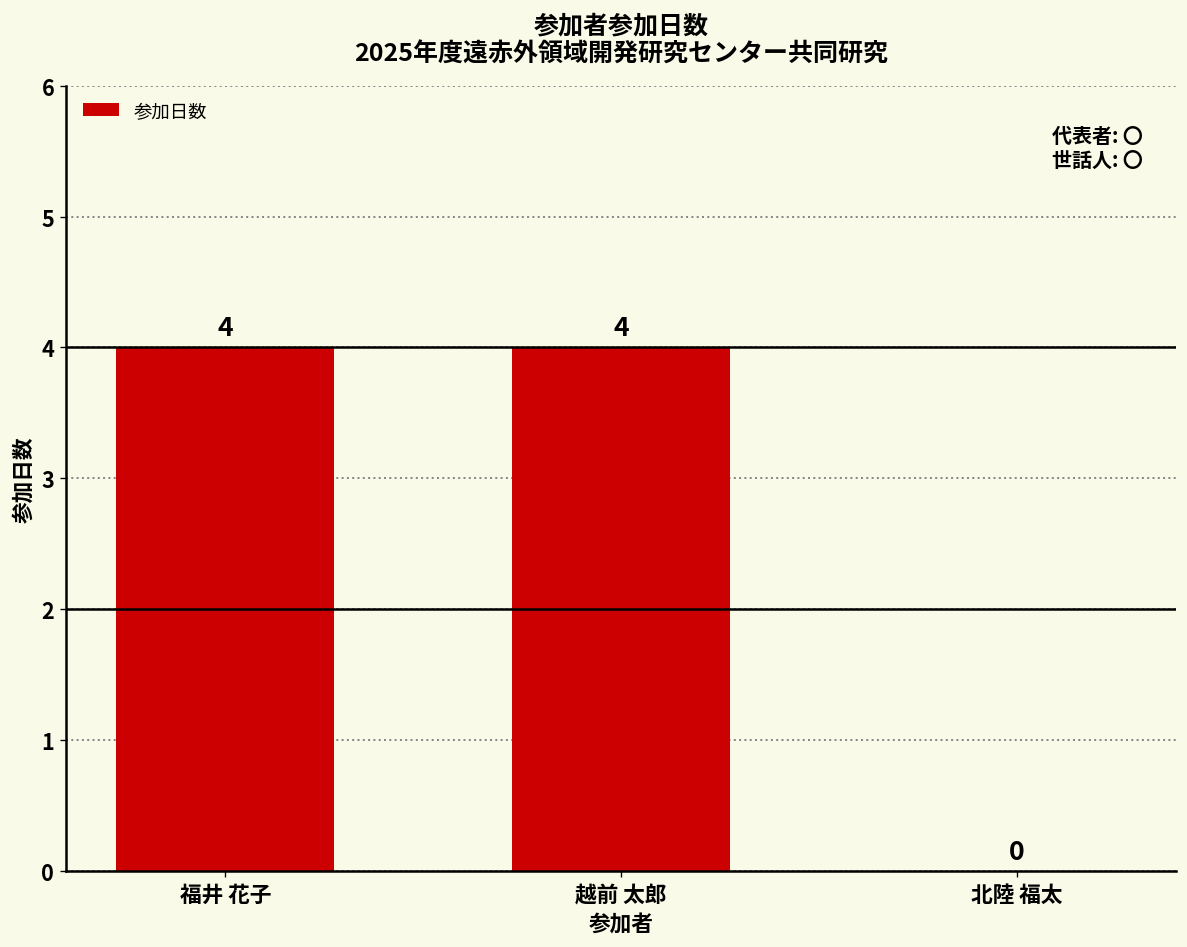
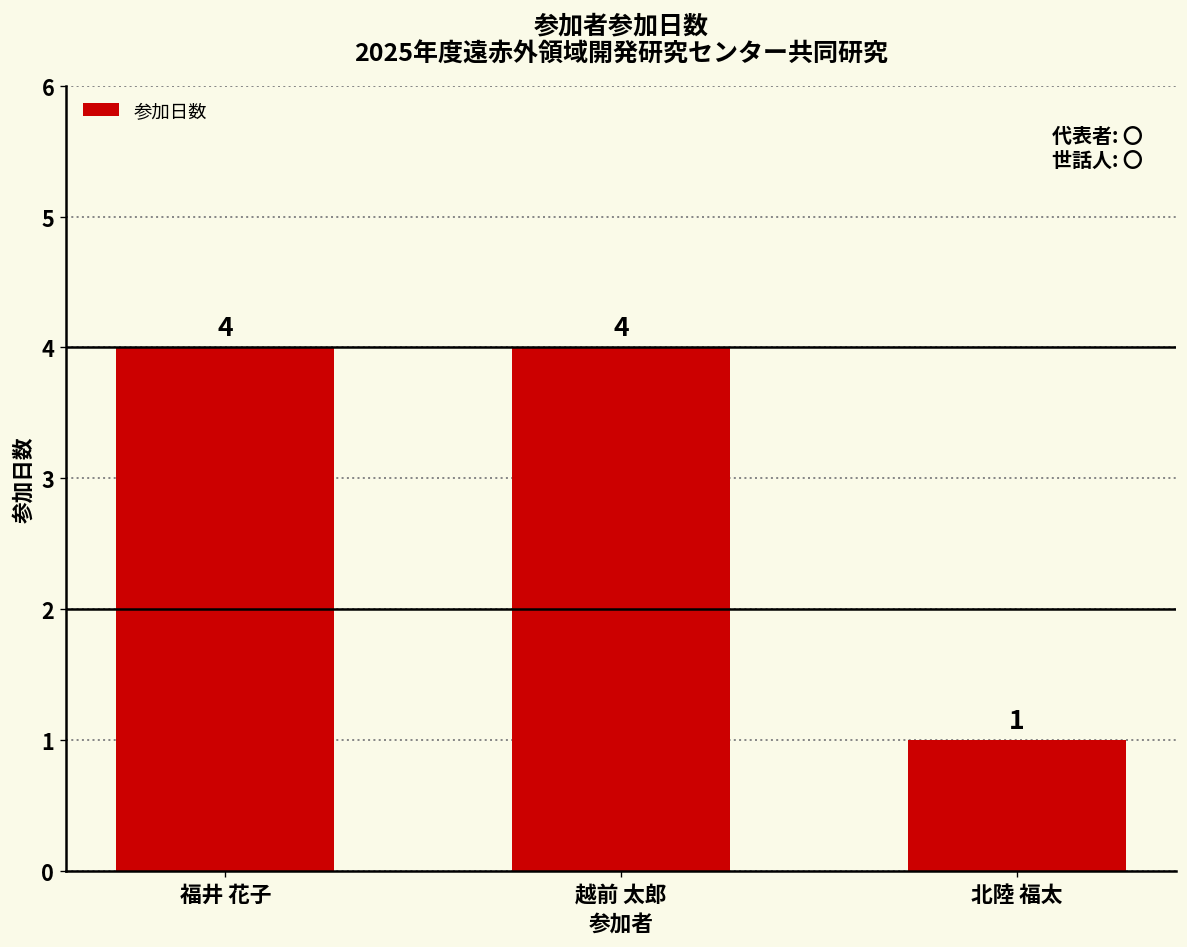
北陸 福太: 0 -> 1
